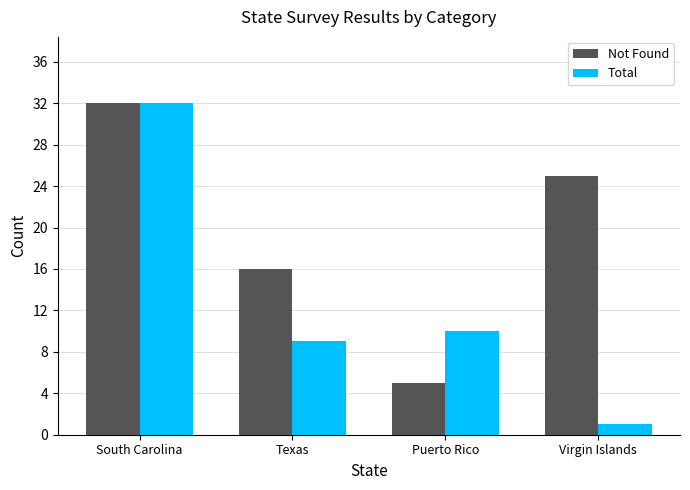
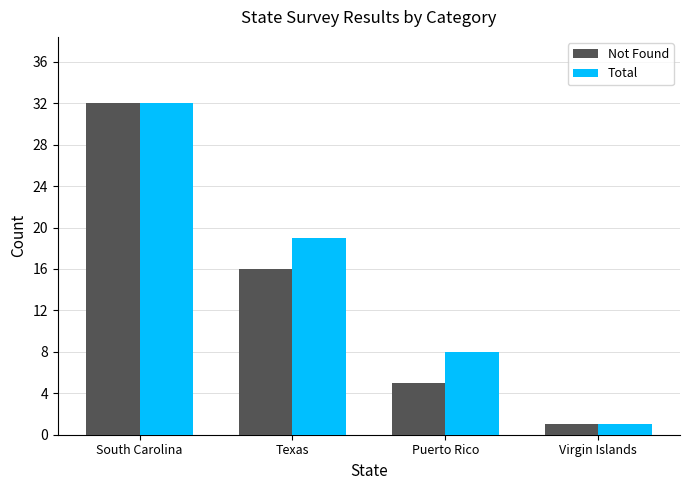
Total, Texas: 9 -> 19
Total, Puerto Rico: 10 -> 8
Not Found, Virgin Islands: 25 -> 1
